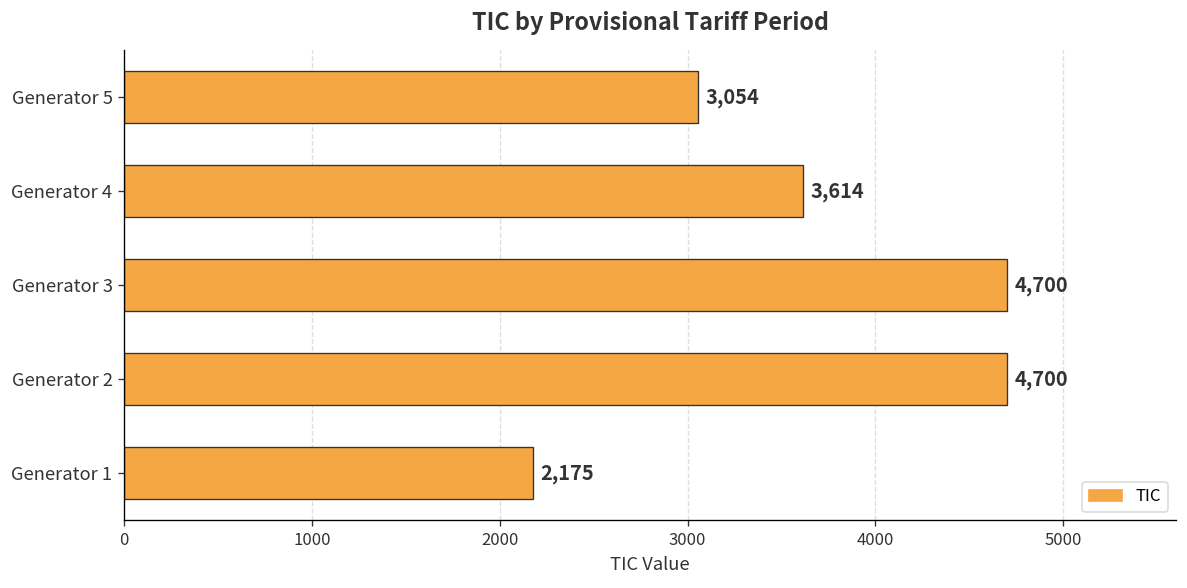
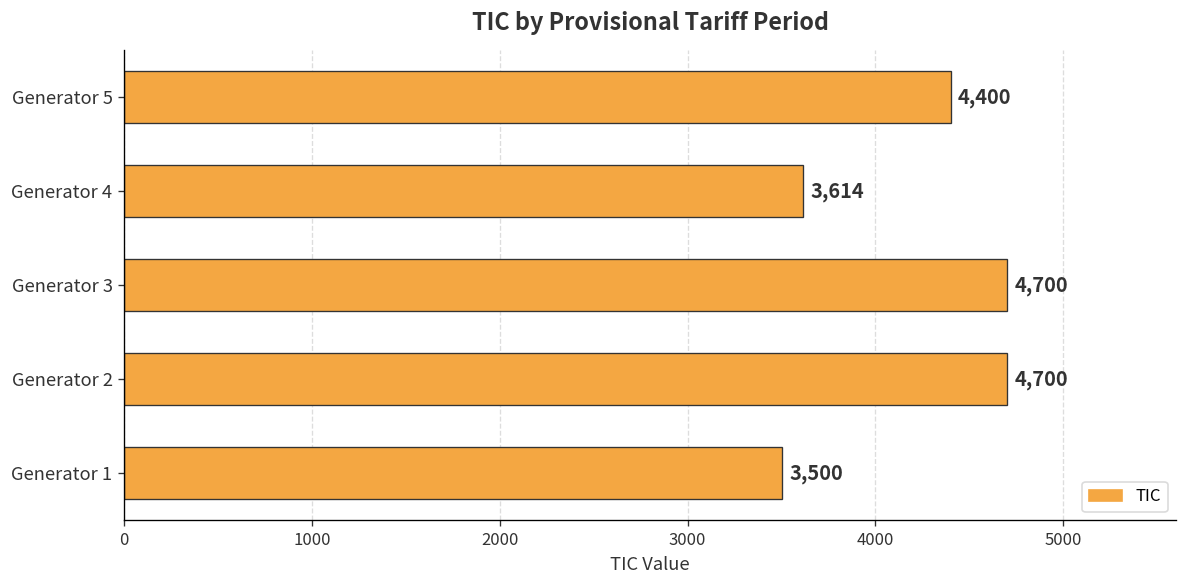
Generator 5: 3,054 -> 4,400
Generator 1: 2,175 -> 3,500
